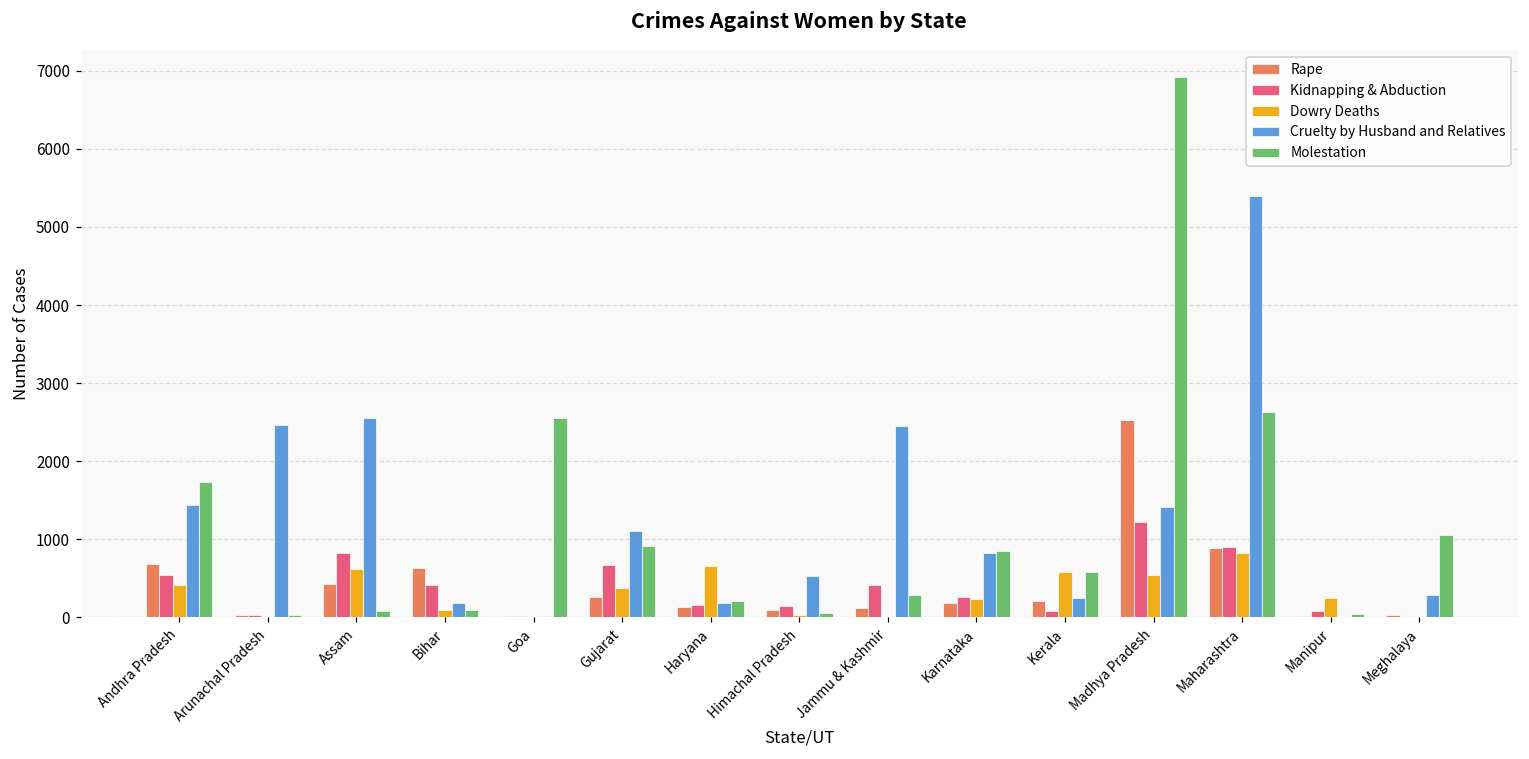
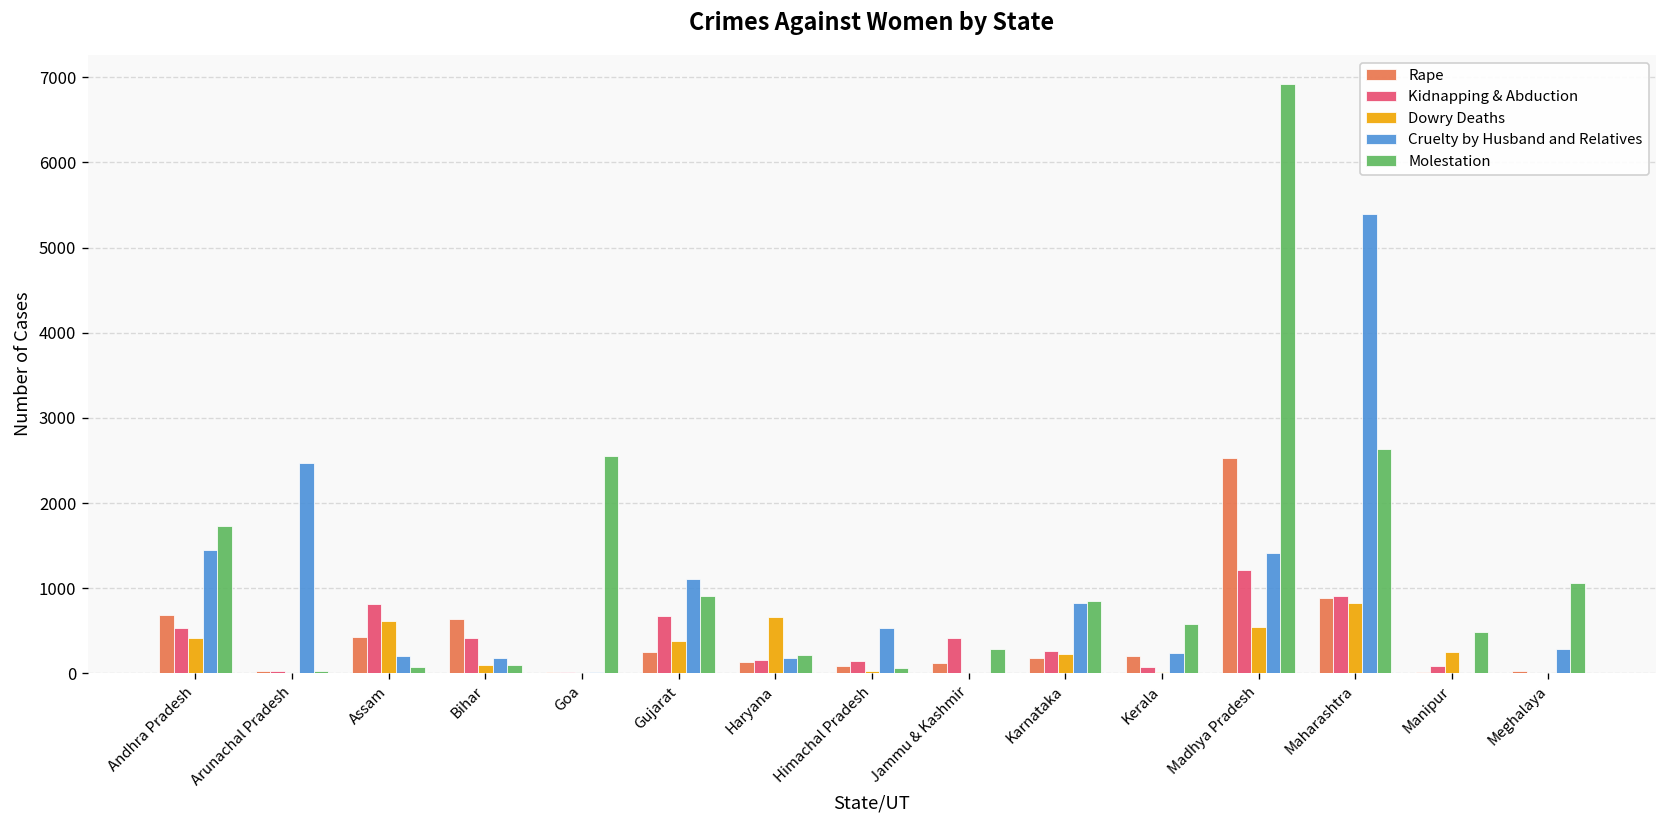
Cruelty by Husband and Relatives, Assam: 2600 -> 200
Cruelty by Husband and Relatives, Jammu & Kashmir: 2400 -> 0
Dowry Deaths, Kerala: 600 -> 0
Molestation, Manipur: 0 -> 500
